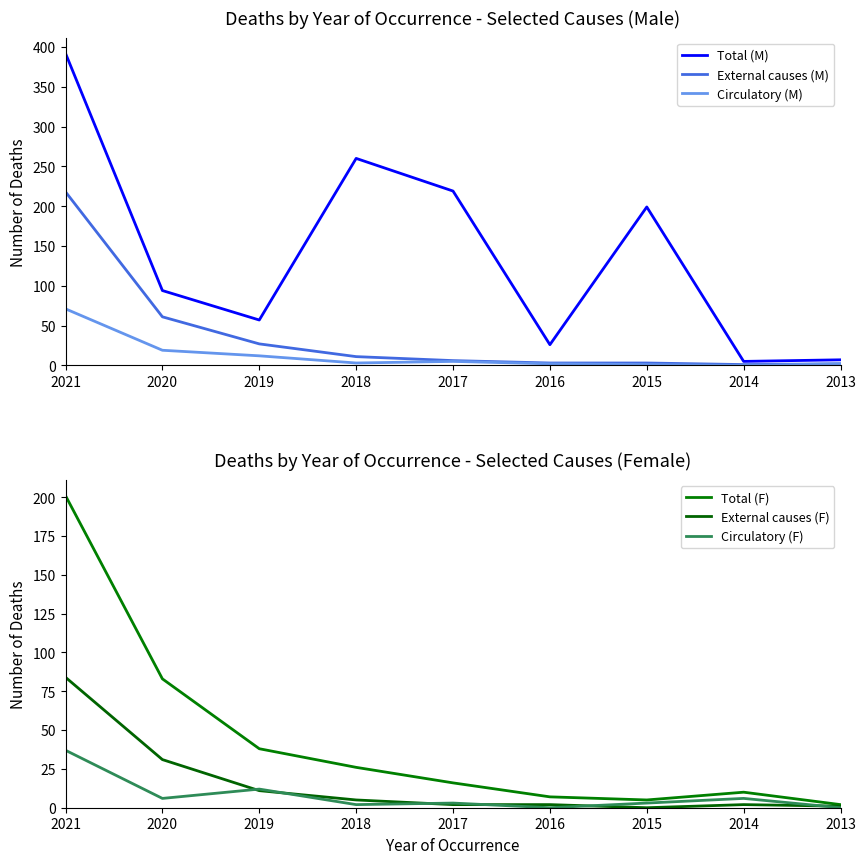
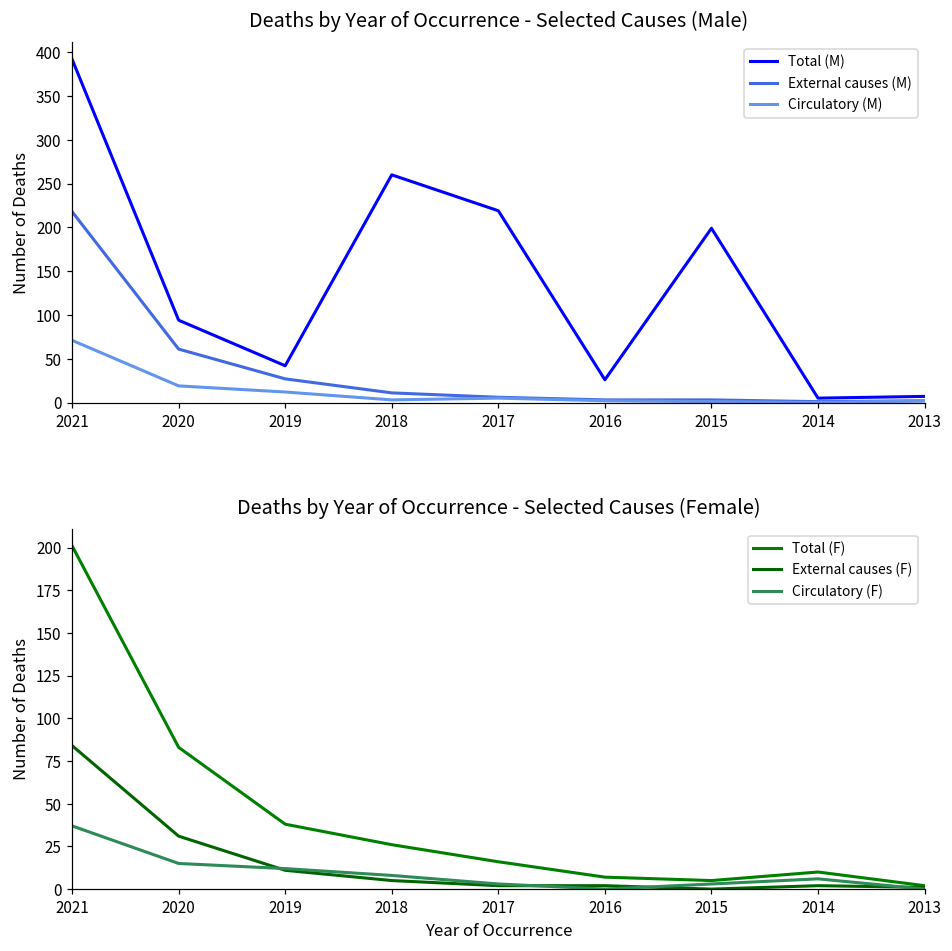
Deaths by Year of Occurrence - Selected Causes (Male), Total (M), 2019: 60 -> 40
Deaths by Year of Occurrence - Selected Causes (Female), Circulatory (F), 2020: 6 -> 15
Deaths by Year of Occurrence - Selected Causes (Female), Circulatory (F), 2018: 2 -> 8
